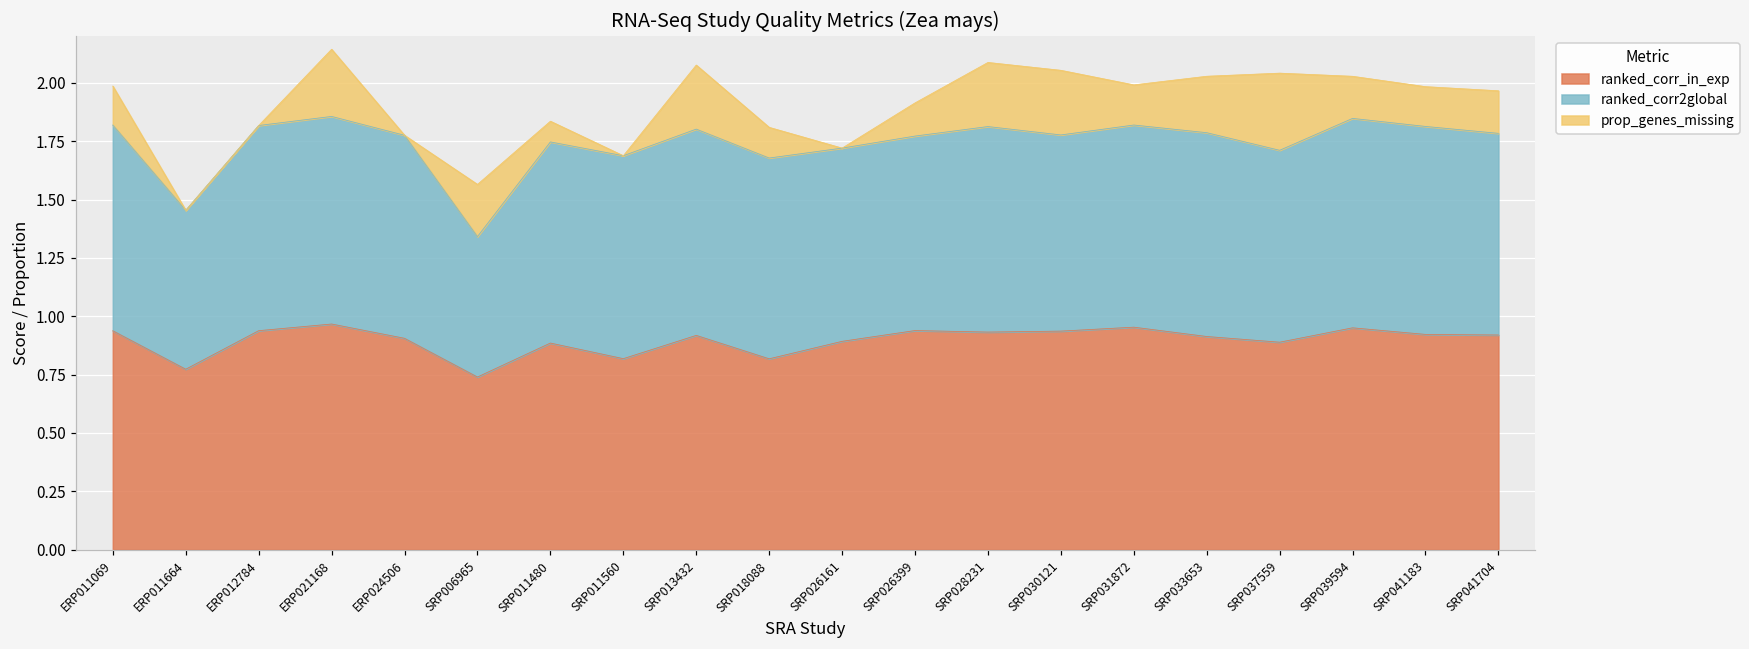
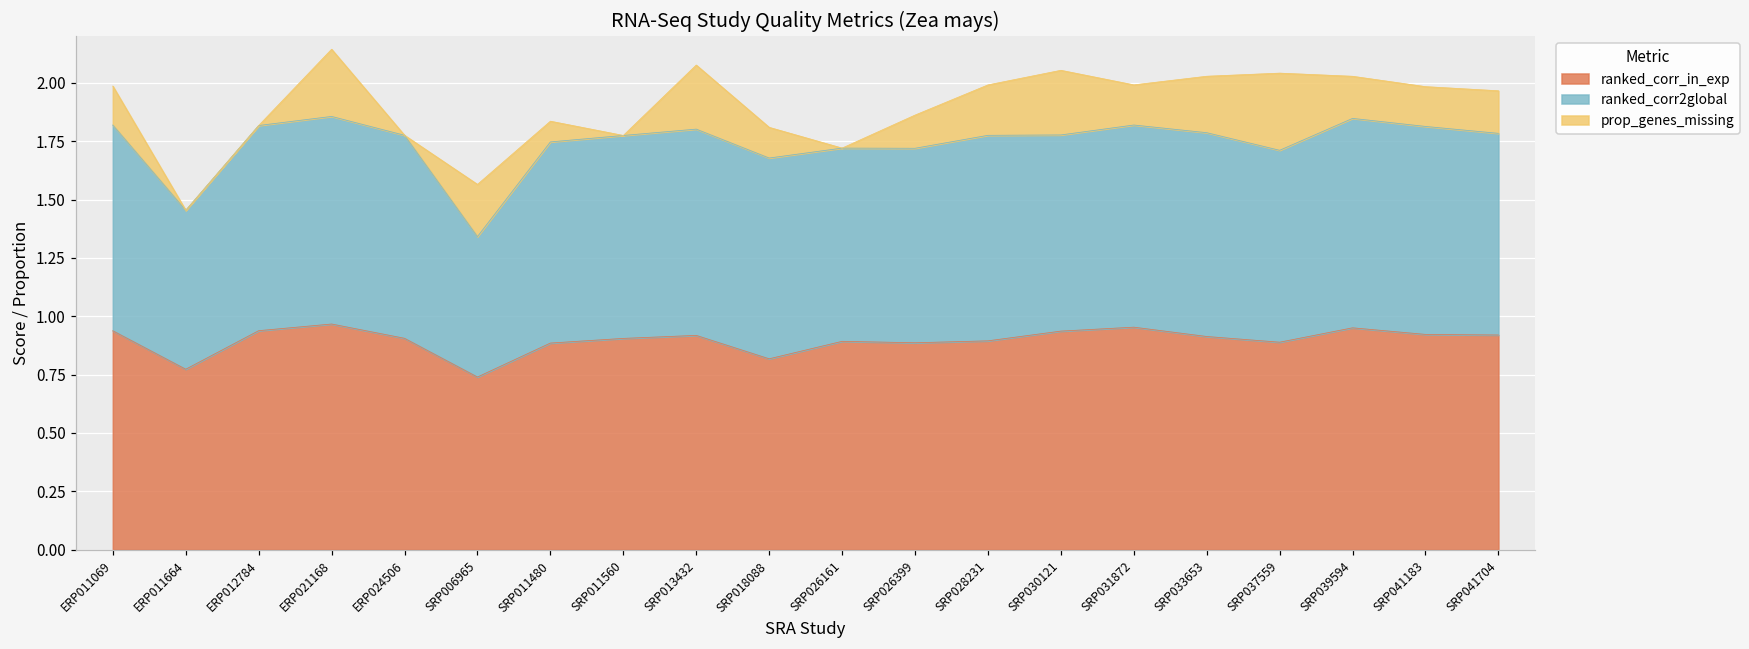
ranked_corr_in_exp, SRP011560: 0.82 -> 0.91
ranked_corr_in_exp, SRP026399: 0.94 -> 0.89
ranked_corr_in_exp, SRP028231: 0.93 -> 0.89
prop_genes_missing, SRP028231: 0.27 -> 0.22
